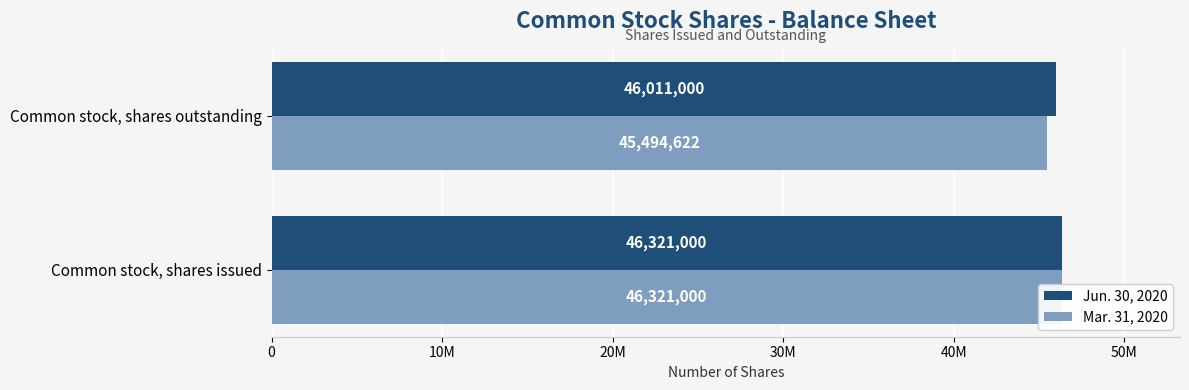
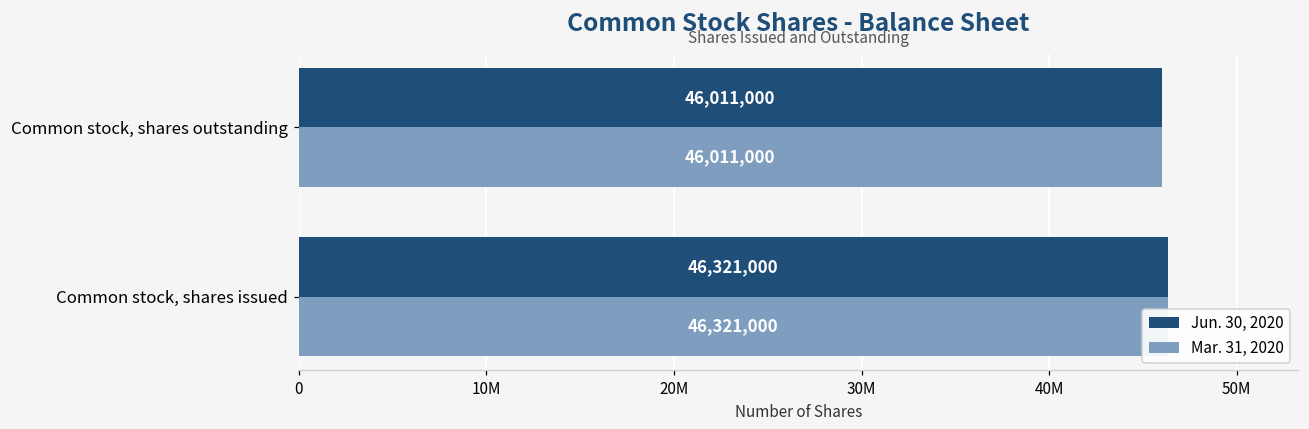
Mar. 31, 2020, Common stock, shares outstanding: 45,494,622 -> 46,011,000
